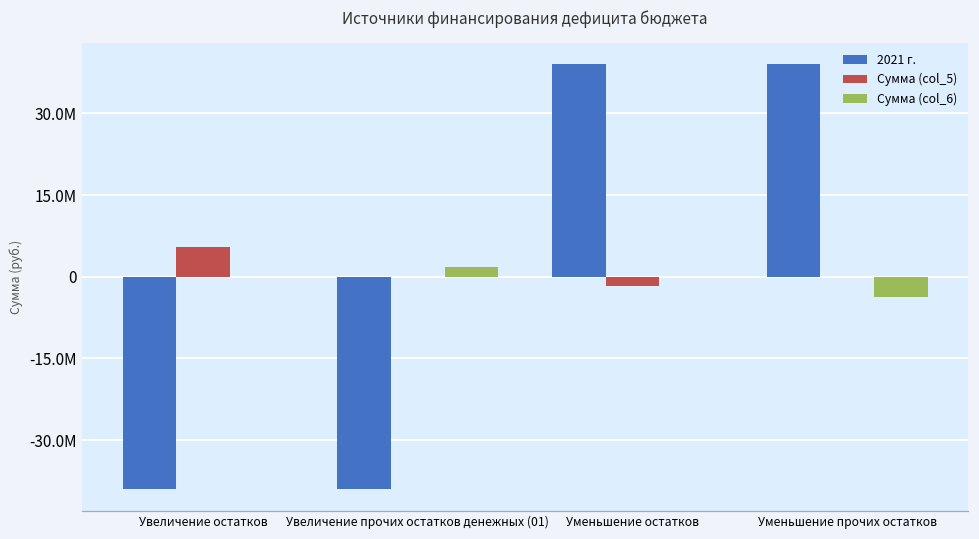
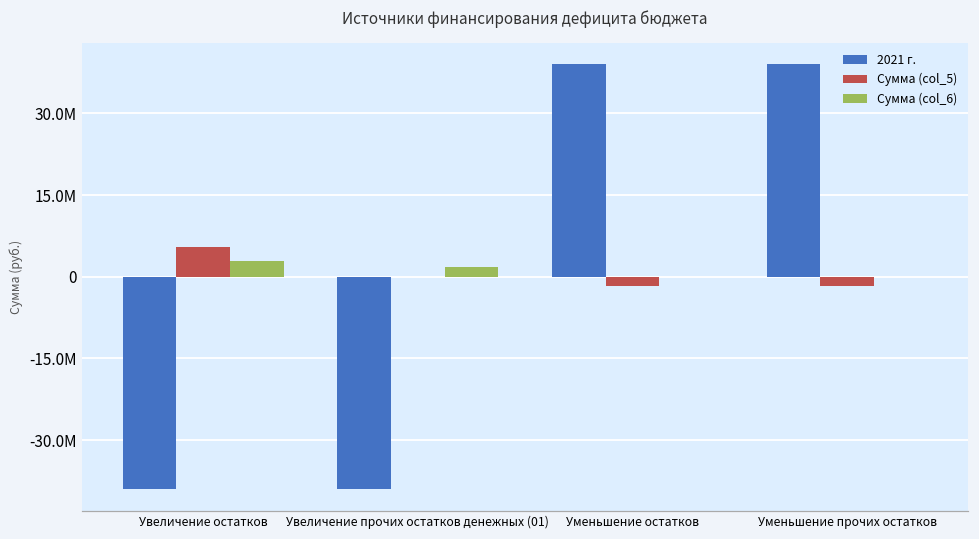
Сумма (col_6), Увеличение остатков: 0 -> 3000000
Сумма (col_5), Уменьшение прочих остатков: 0 -> -2000000
Сумма (col_6), Уменьшение прочих остатков: -4000000 -> 0
